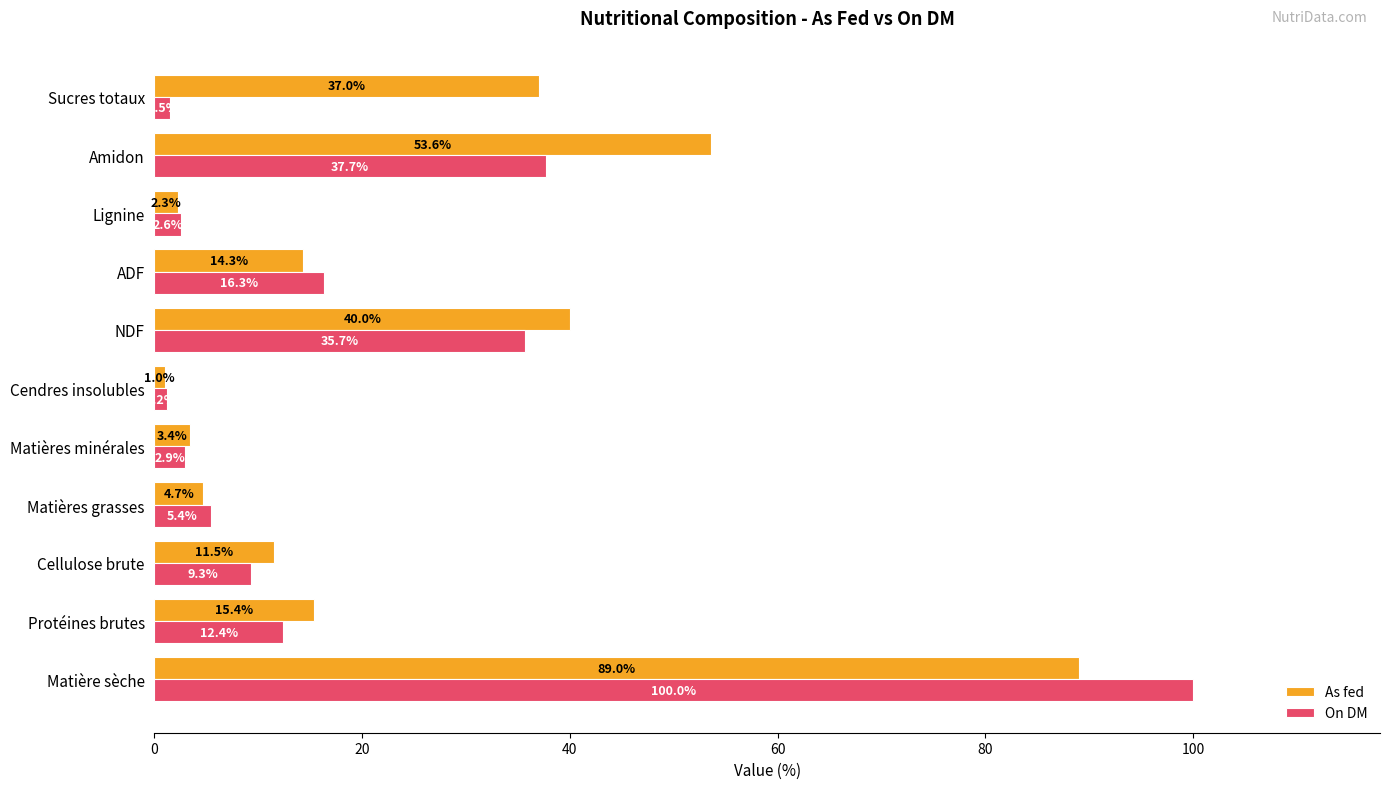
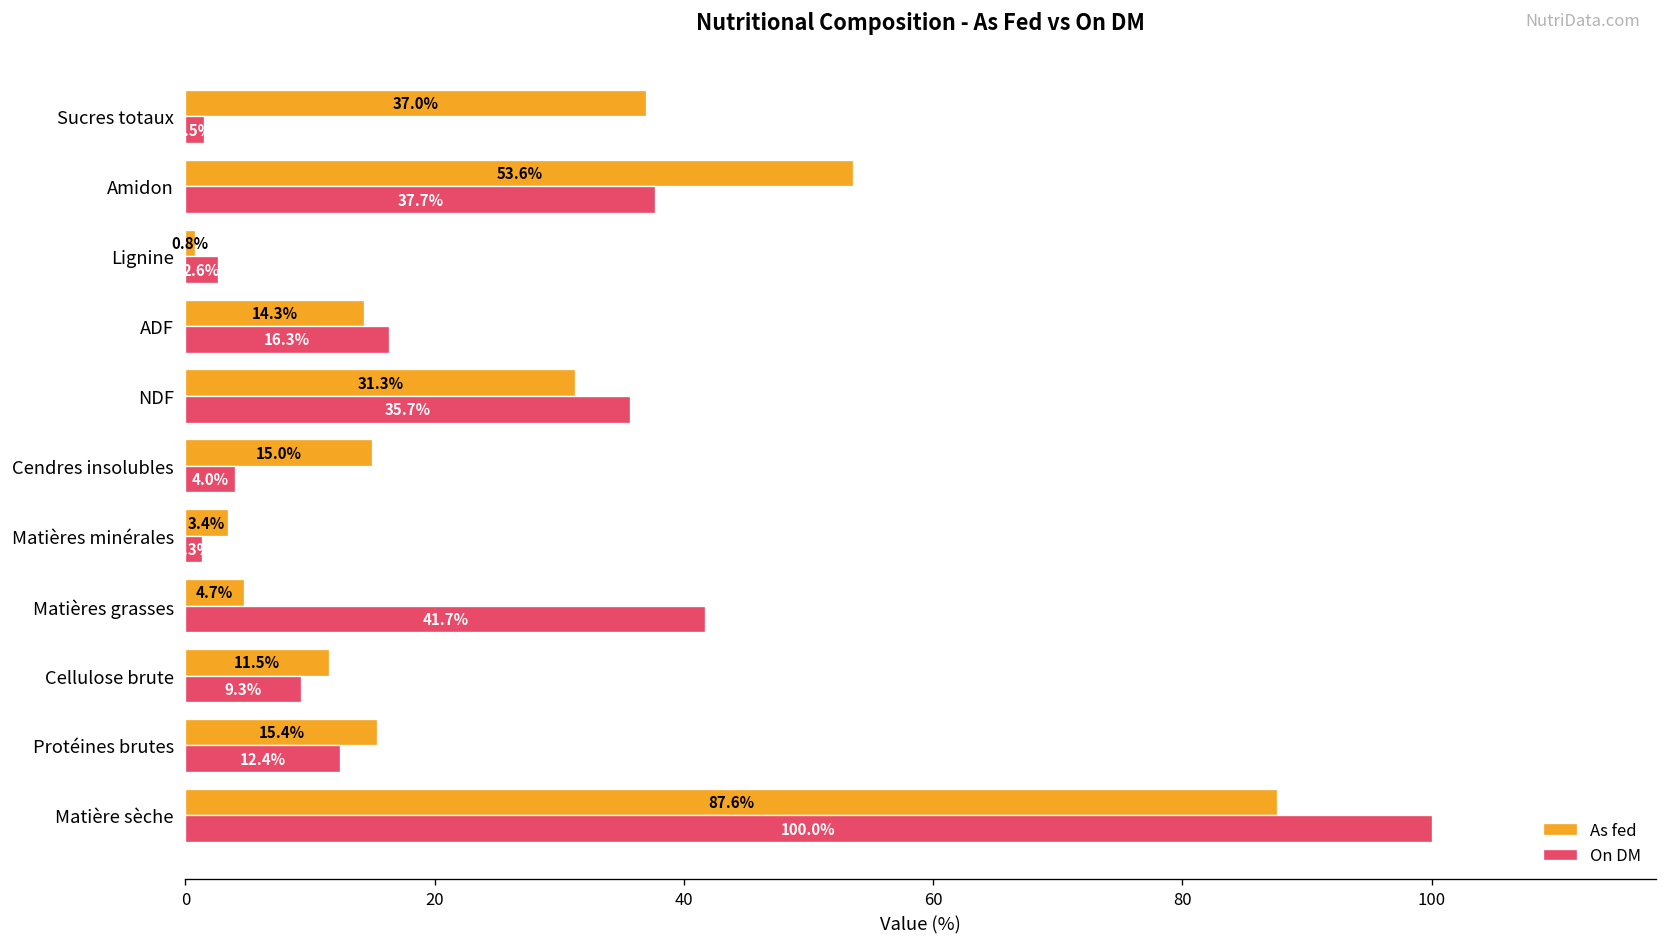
As fed, Lignine: 2.3% -> 0.8%
As fed, NDF: 40.0% -> 31.3%
As fed, Cendres insolubles: 1.0% -> 15.0%
On DM, Cendres insolubles: 1.2 -> 4.0
On DM, Matières minérales: 2.9 -> 1.3
On DM, Matières grasses: 5.4% -> 41.7%
As fed, Matière sèche: 89.0% -> 87.6%
